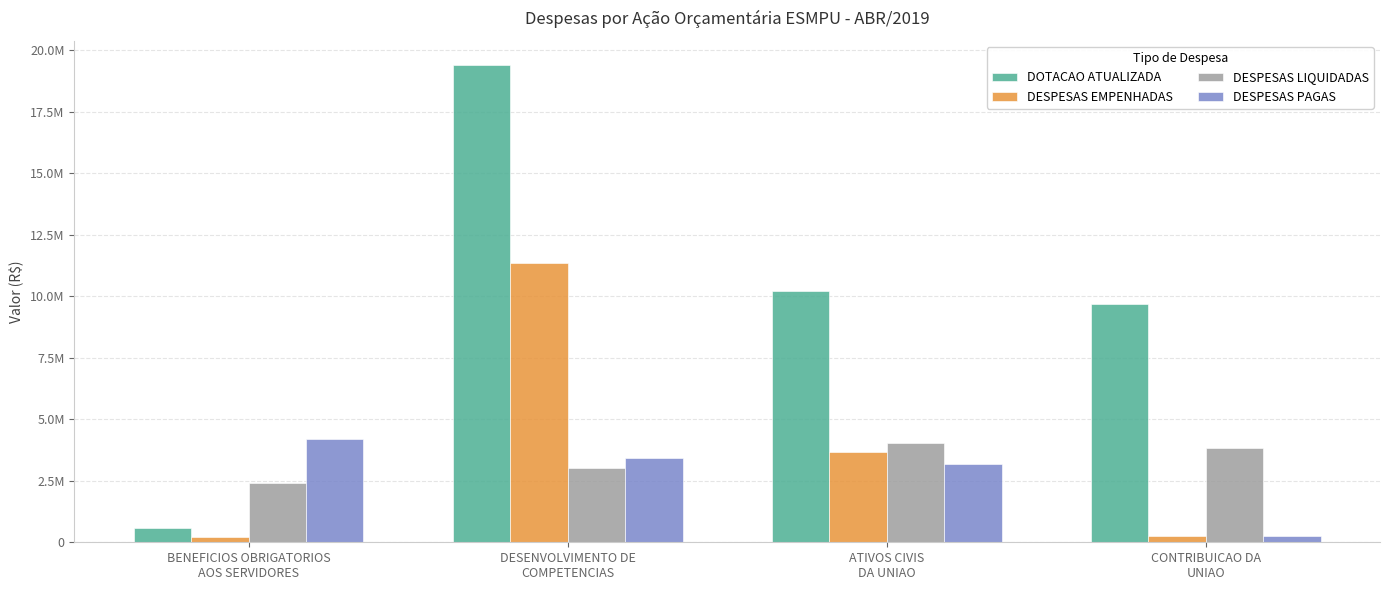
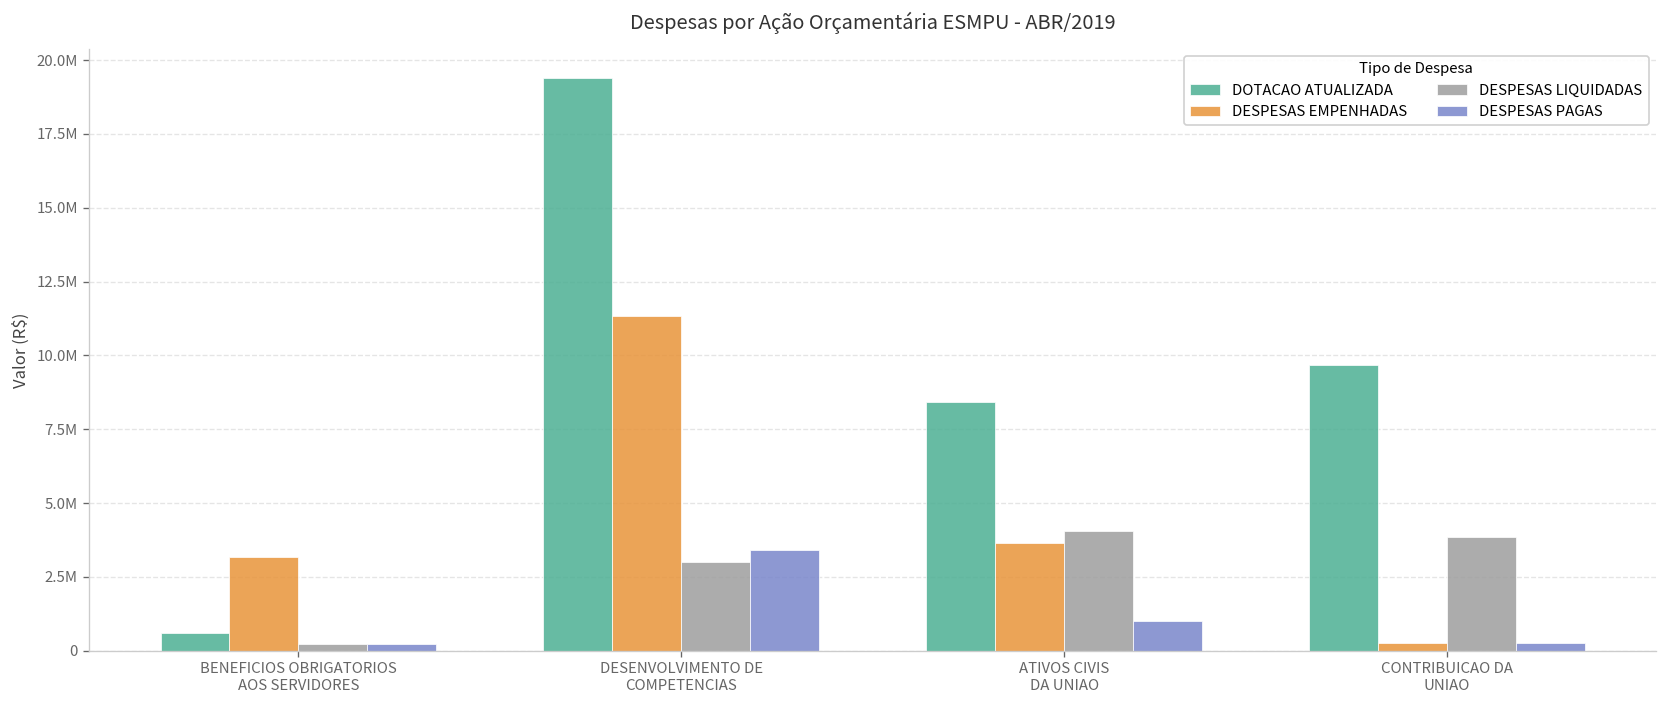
DESPESAS EMPENHADAS, BENEFICIOS OBRIGATORIOS AOS SERVIDORES: 200000 -> 3200000
DESPESAS LIQUIDADAS, BENEFICIOS OBRIGATORIOS AOS SERVIDORES: 2400000 -> 200000
DESPESAS PAGAS, BENEFICIOS OBRIGATORIOS AOS SERVIDORES: 4200000 -> 200000
DOTACAO ATUALIZADA, ATIVOS CIVIS DA UNIAO: 10200000 -> 8400000
DESPESAS PAGAS, ATIVOS CIVIS DA UNIAO: 3200000 -> 1000000
